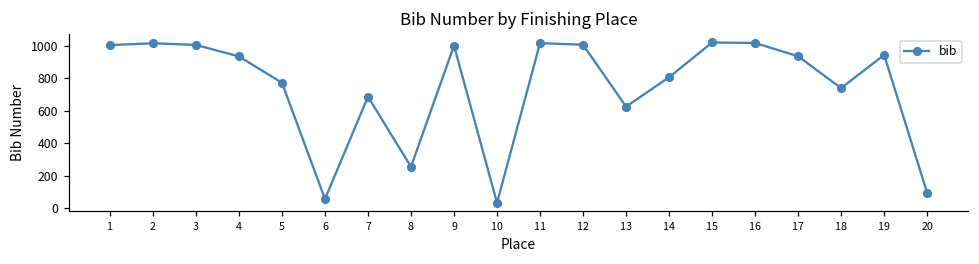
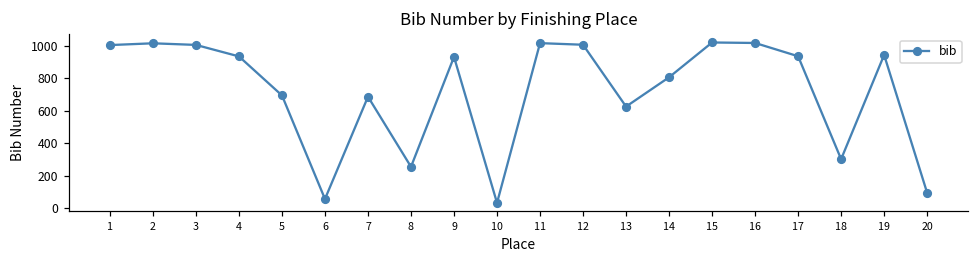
5: 770 -> 700
9: 1000 -> 930
18: 740 -> 300
